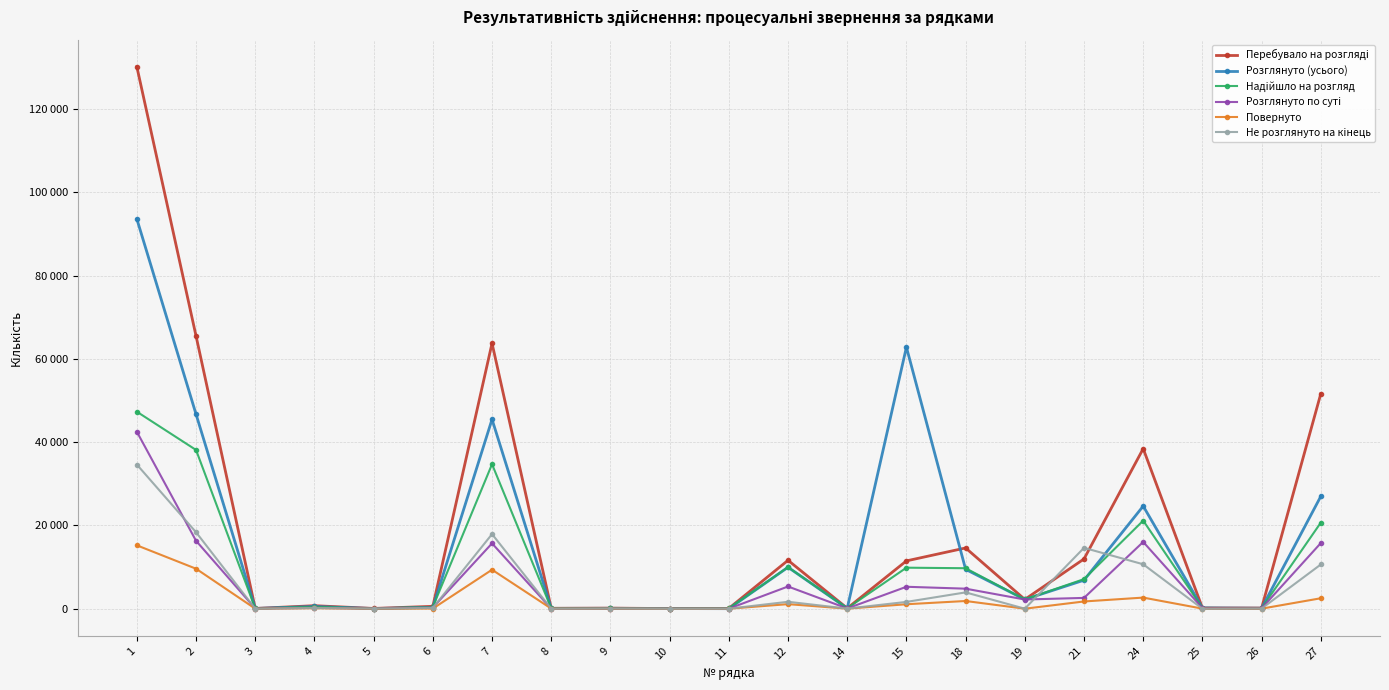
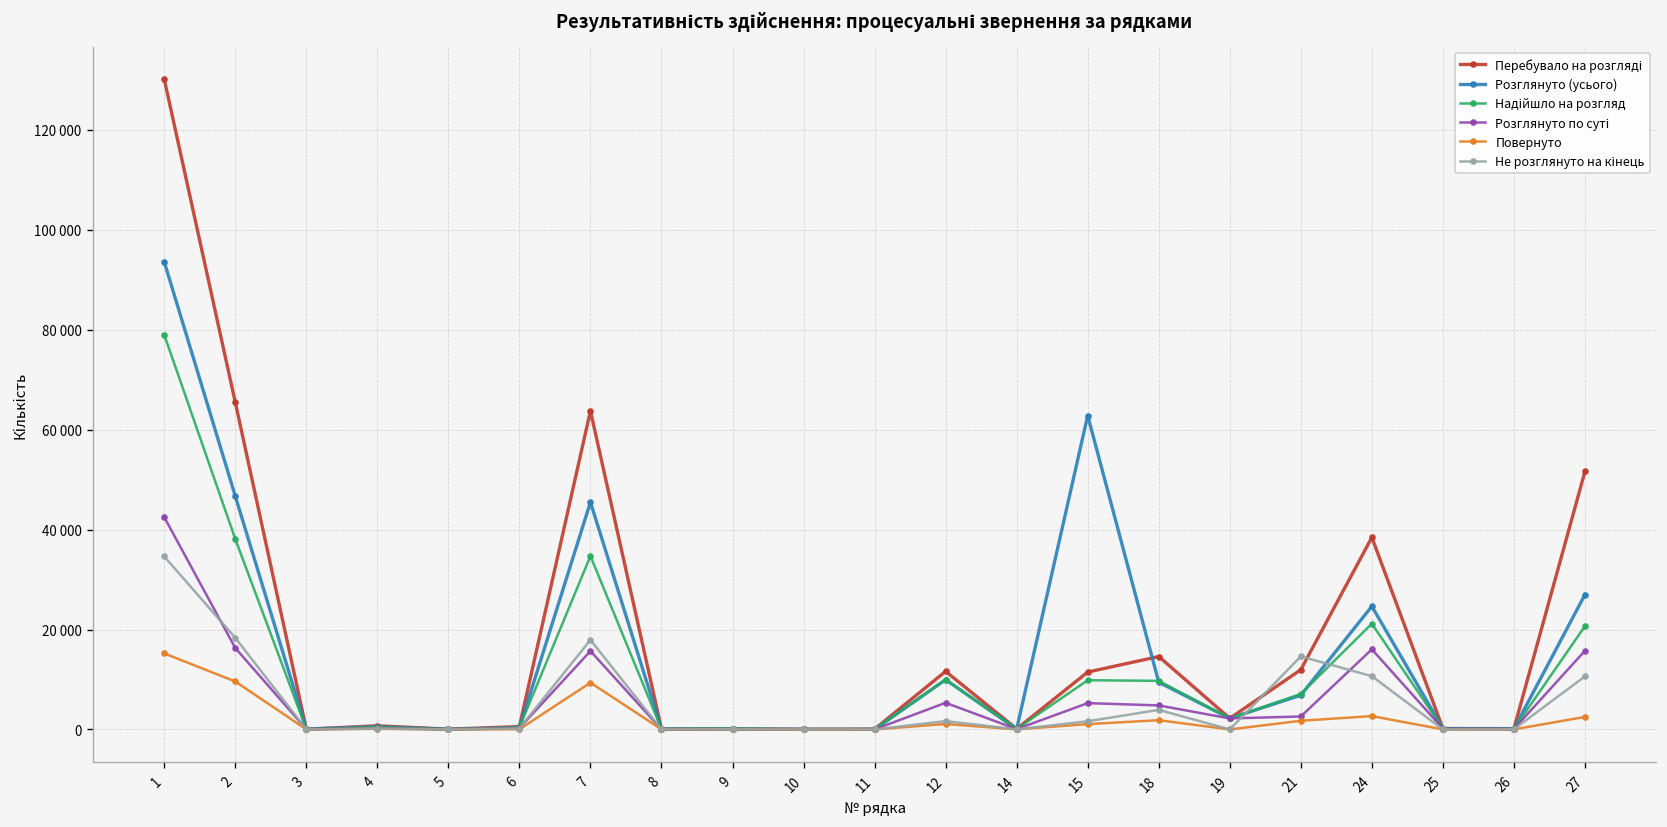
Надійшло на розгляд, 1: 47000 -> 79000
